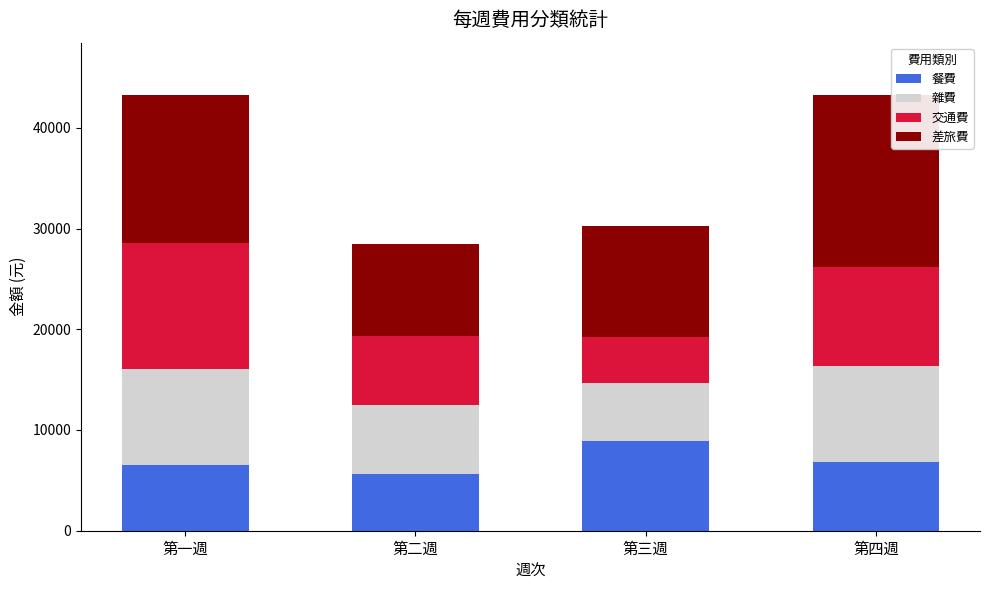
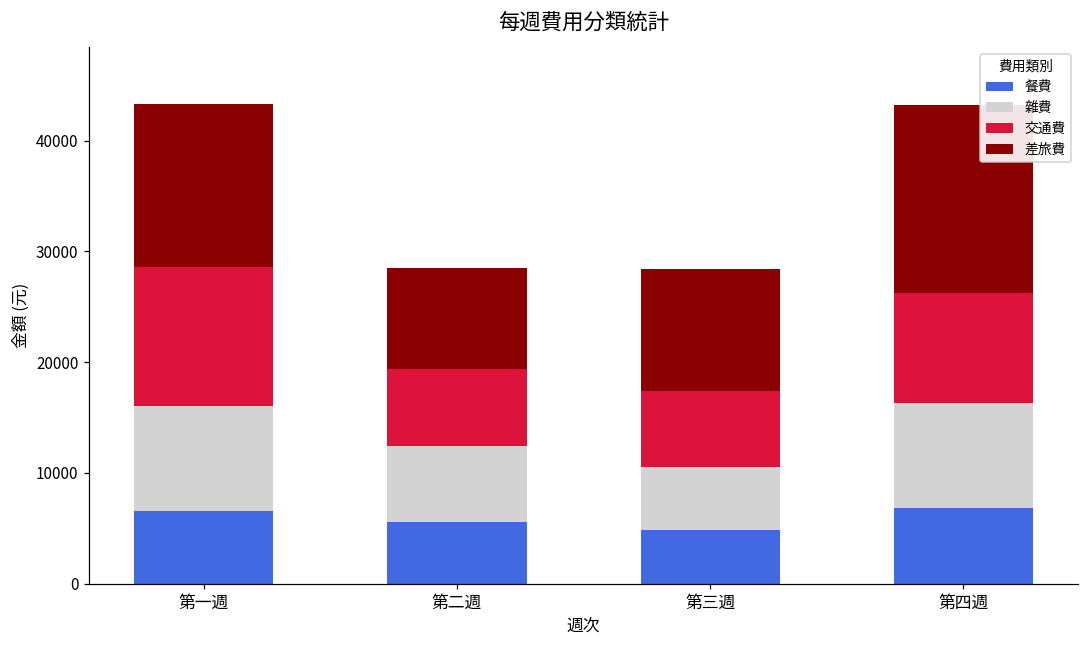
餐費, 第三週: 8900 -> 4900
交通費, 第三週: 4600 -> 6900
